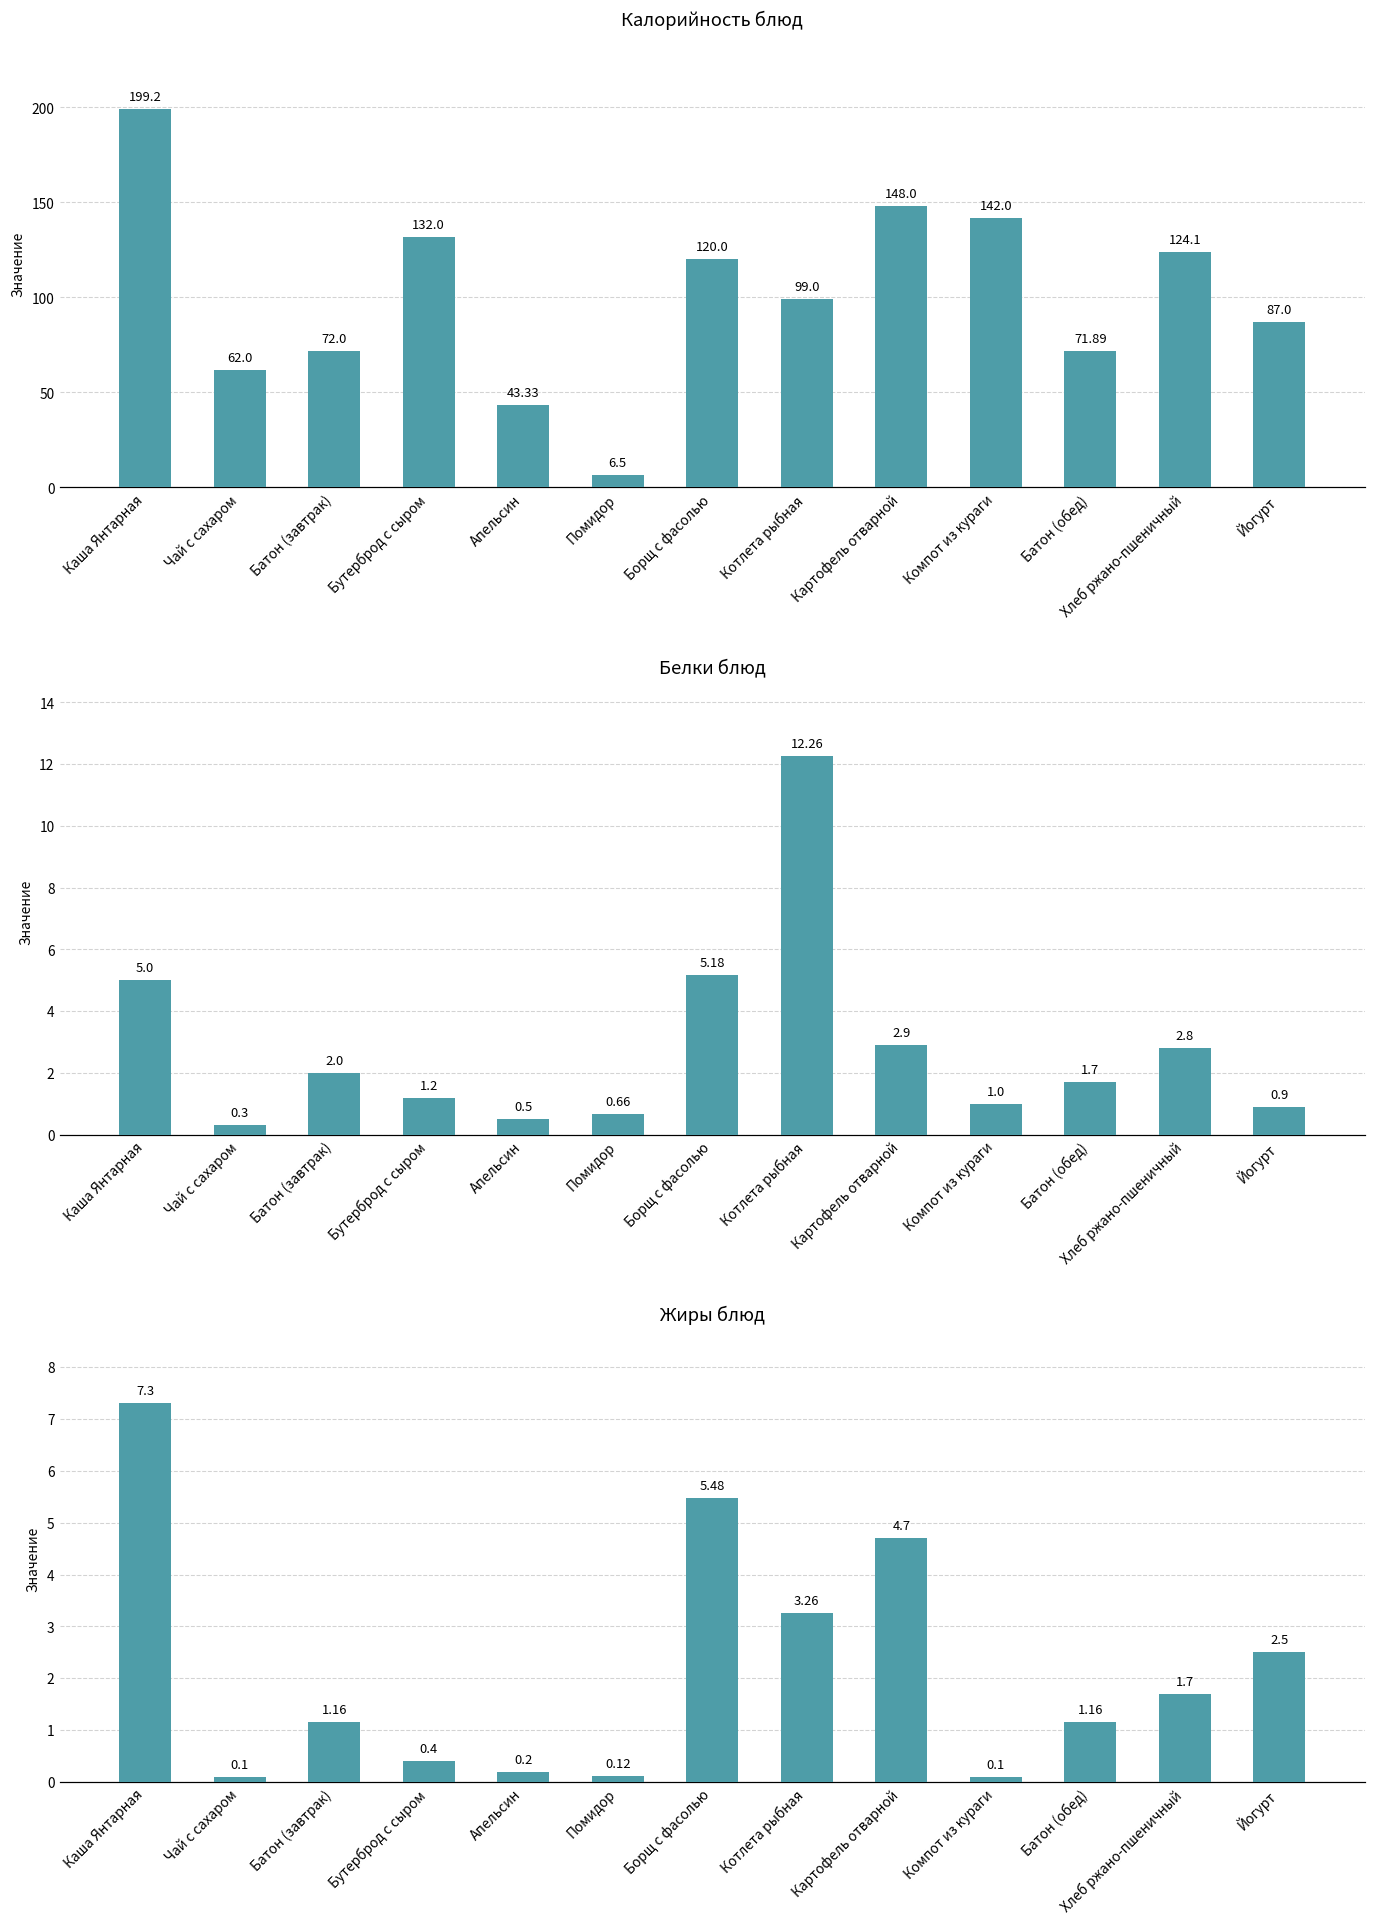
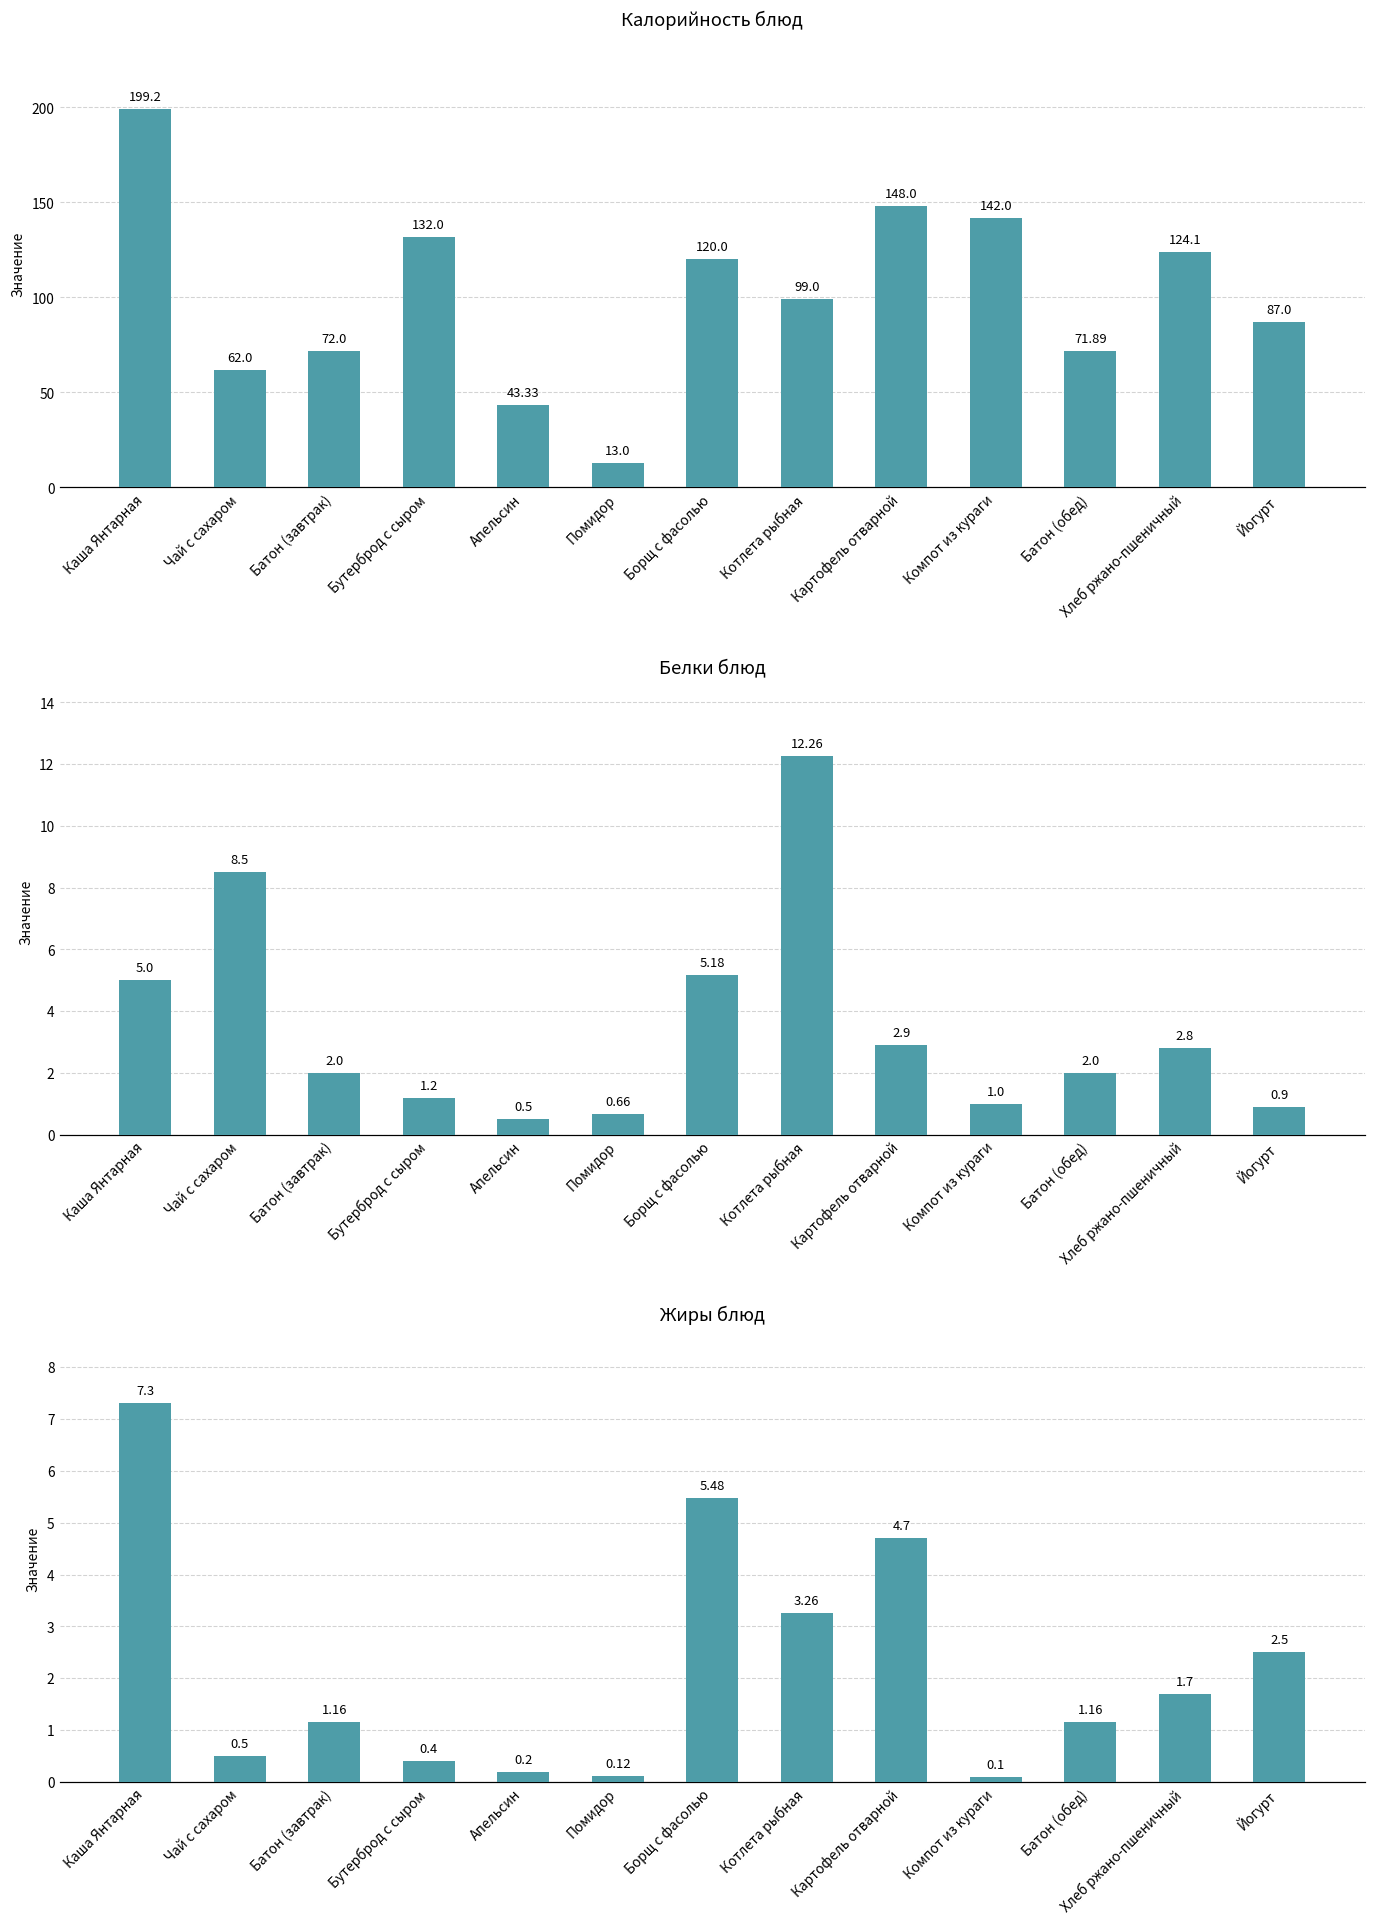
Калорийность блюд, Помидор: 6.5 -> 13.0
Белки блюд, Чай с сахаром: 0.3 -> 8.5
Белки блюд, Батон (обед): 1.7 -> 2.0
Жиры блюд, Чай с сахаром: 0.1 -> 0.5
